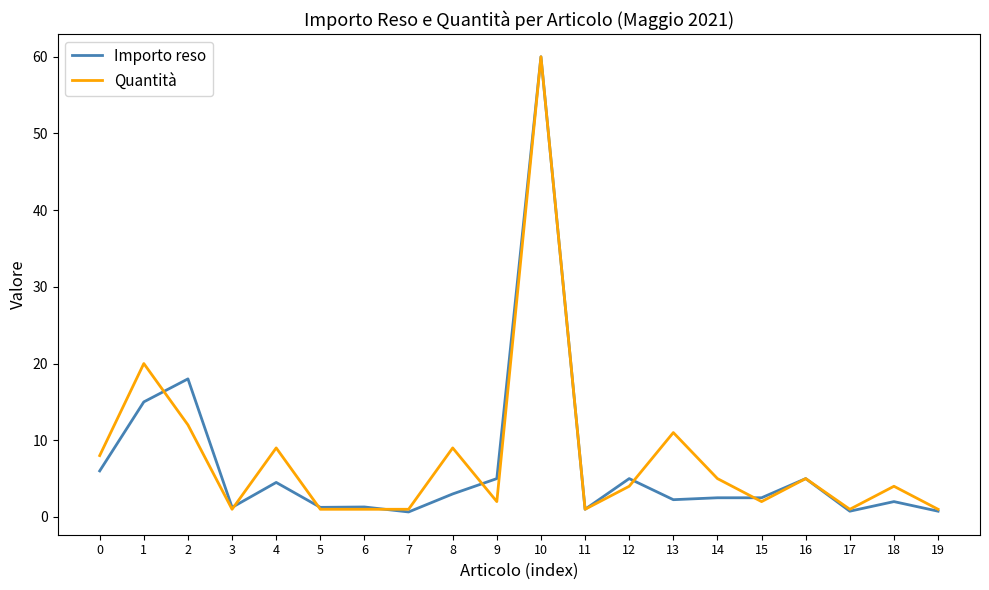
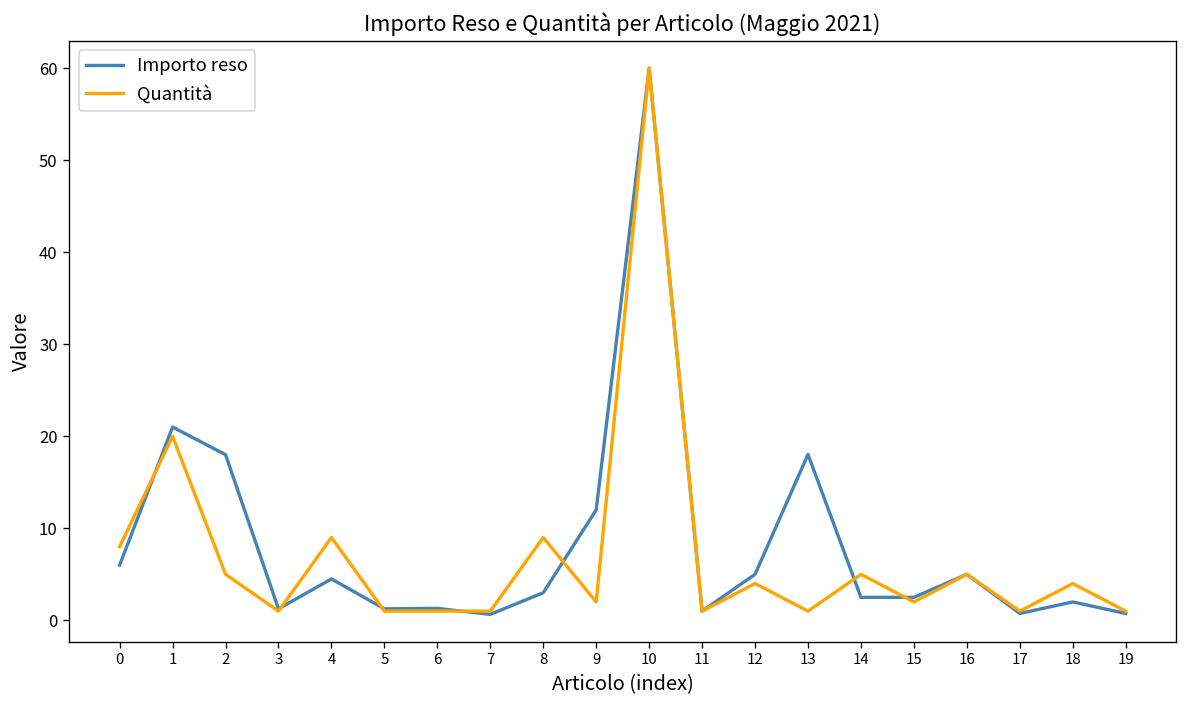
Importo reso, 1: 15 -> 21
Quantità, 2: 12 -> 5
Importo reso, 9: 5 -> 12
Importo reso, 13: 2 -> 18
Quantità, 13: 11 -> 1
